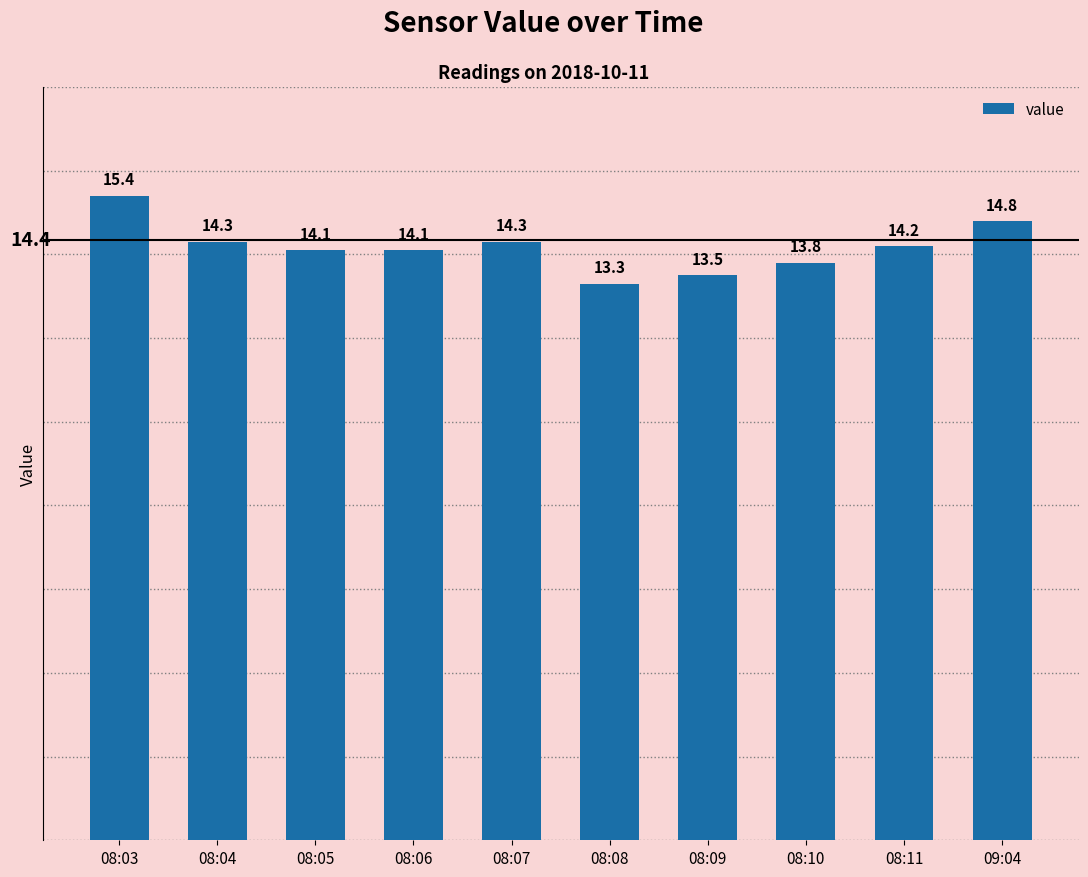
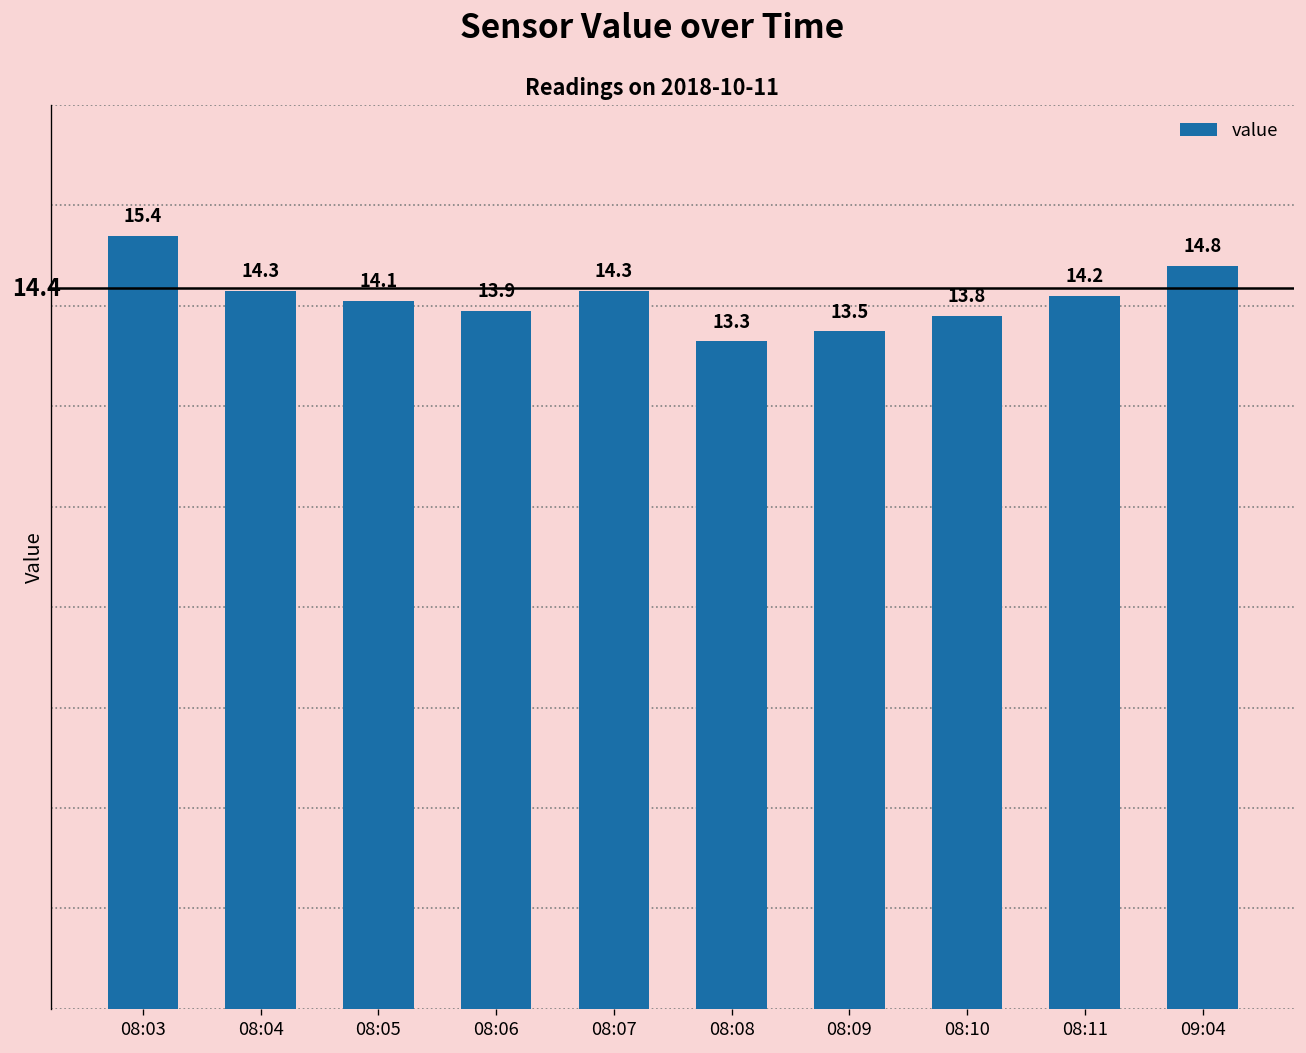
08:06: 14.1 -> 13.9
